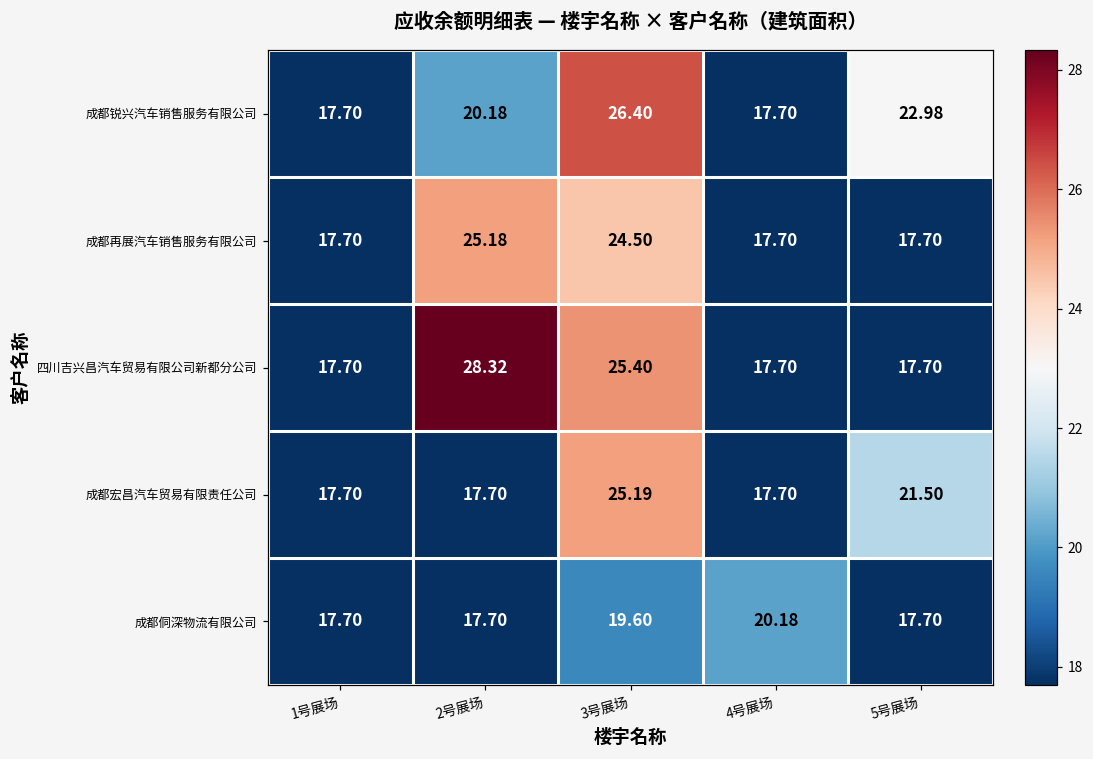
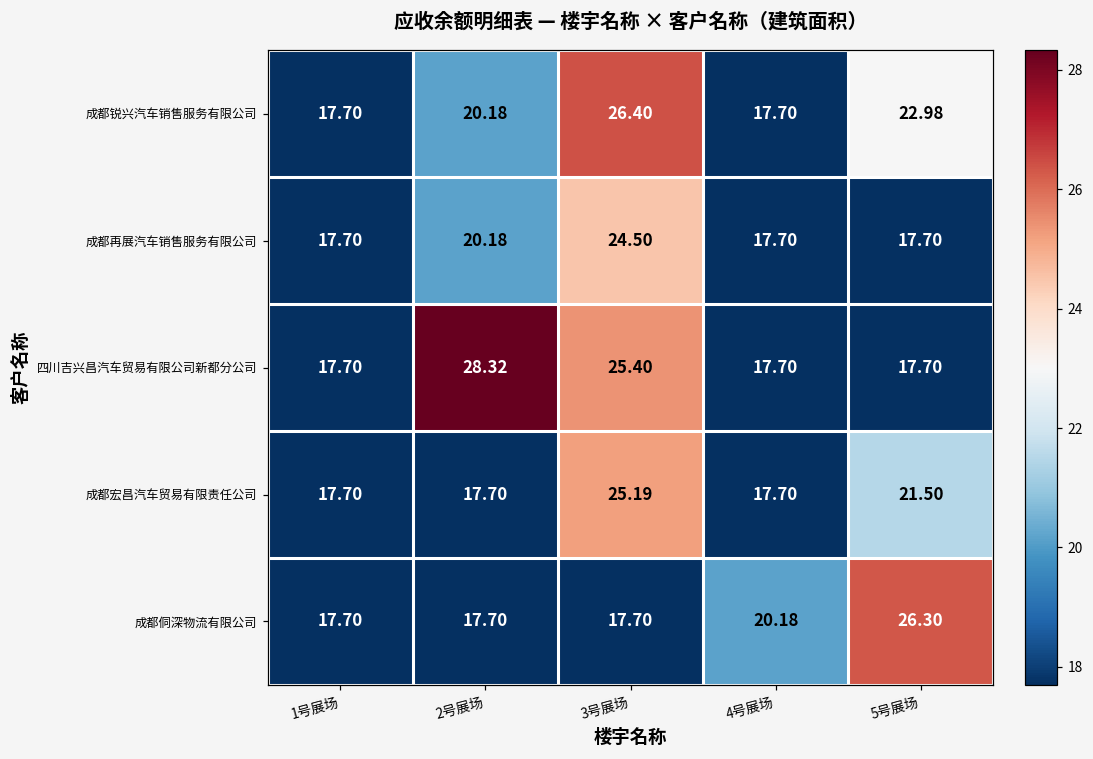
成都再展汽车销售服务有限公司, 2号展场: 25.18 -> 20.18
成都侗深物流有限公司, 3号展场: 19.60 -> 17.70
成都侗深物流有限公司, 5号展场: 17.70 -> 26.30
